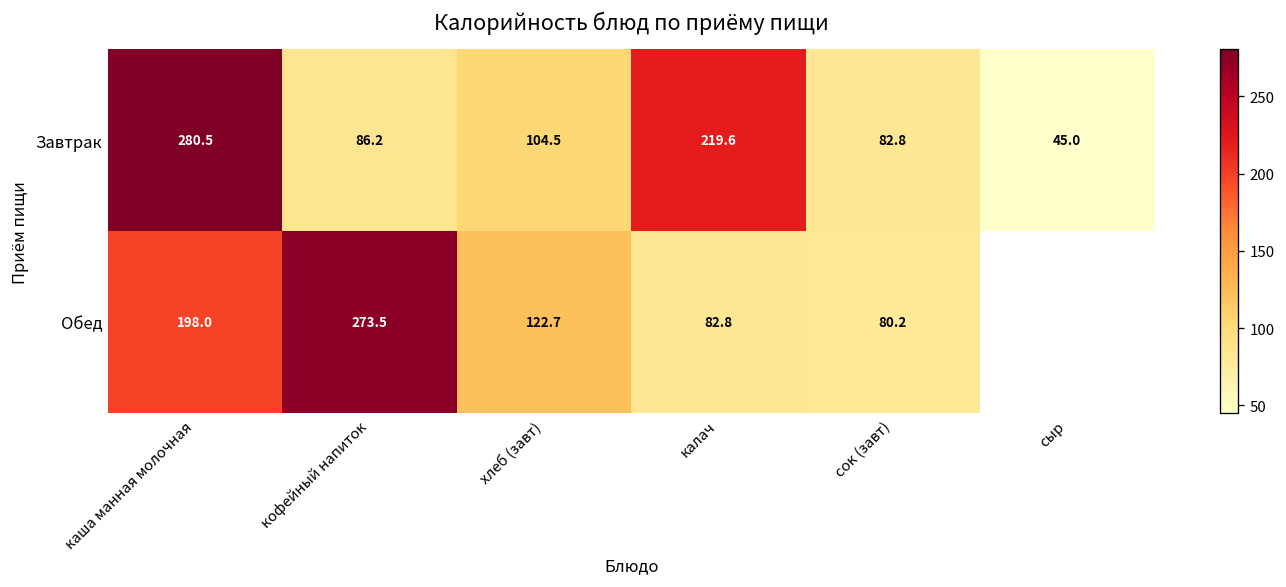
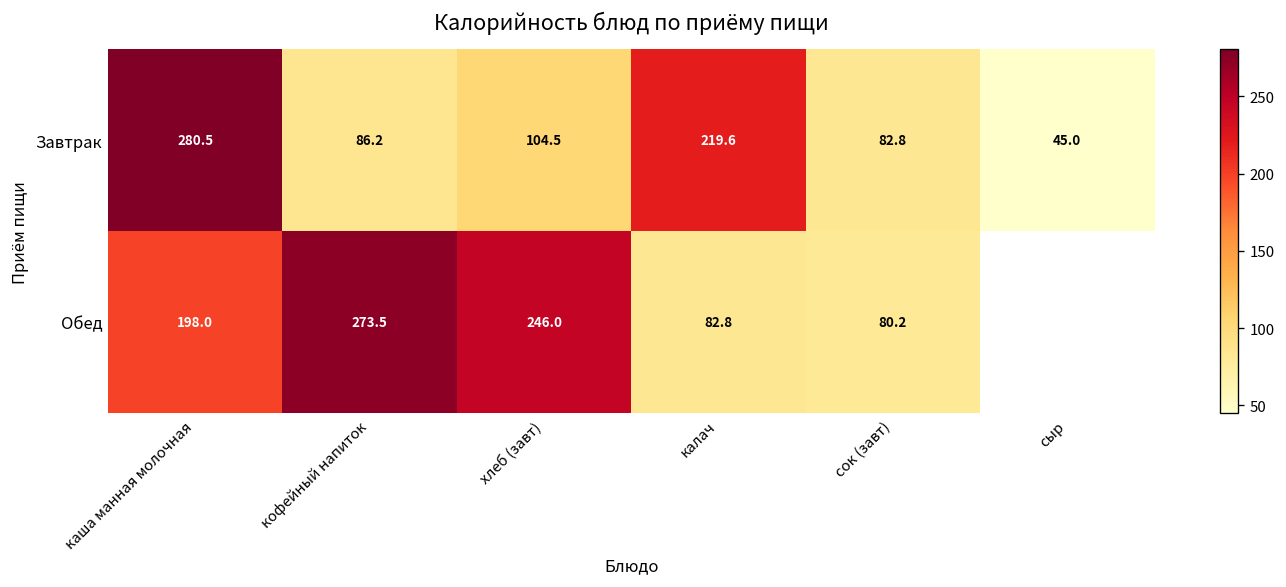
Обед, хлеб (завт): 122.7 -> 246.0
